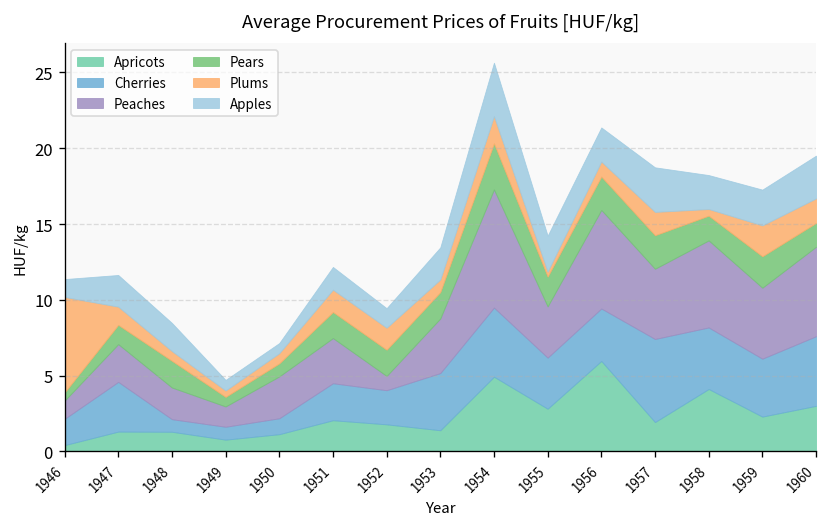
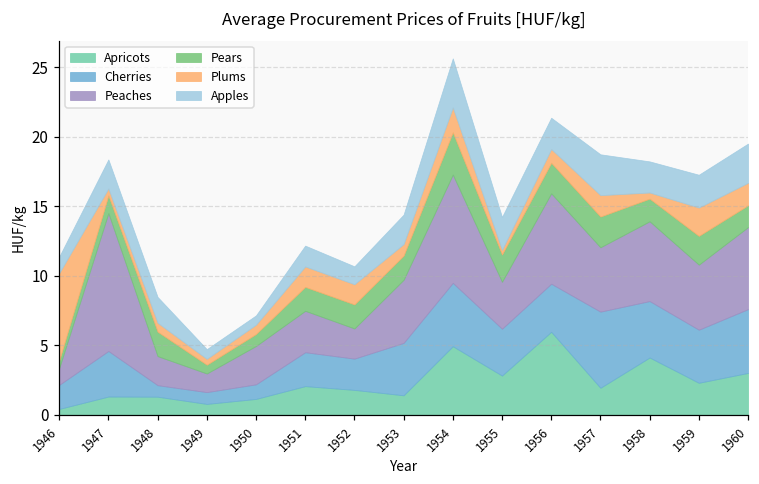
Peaches, 1947: 2.5 -> 9.9
Plums, 1947: 1.2 -> 0.5
Peaches, 1952: 0.9 -> 2.2
Peaches, 1953: 3.6 -> 4.5
